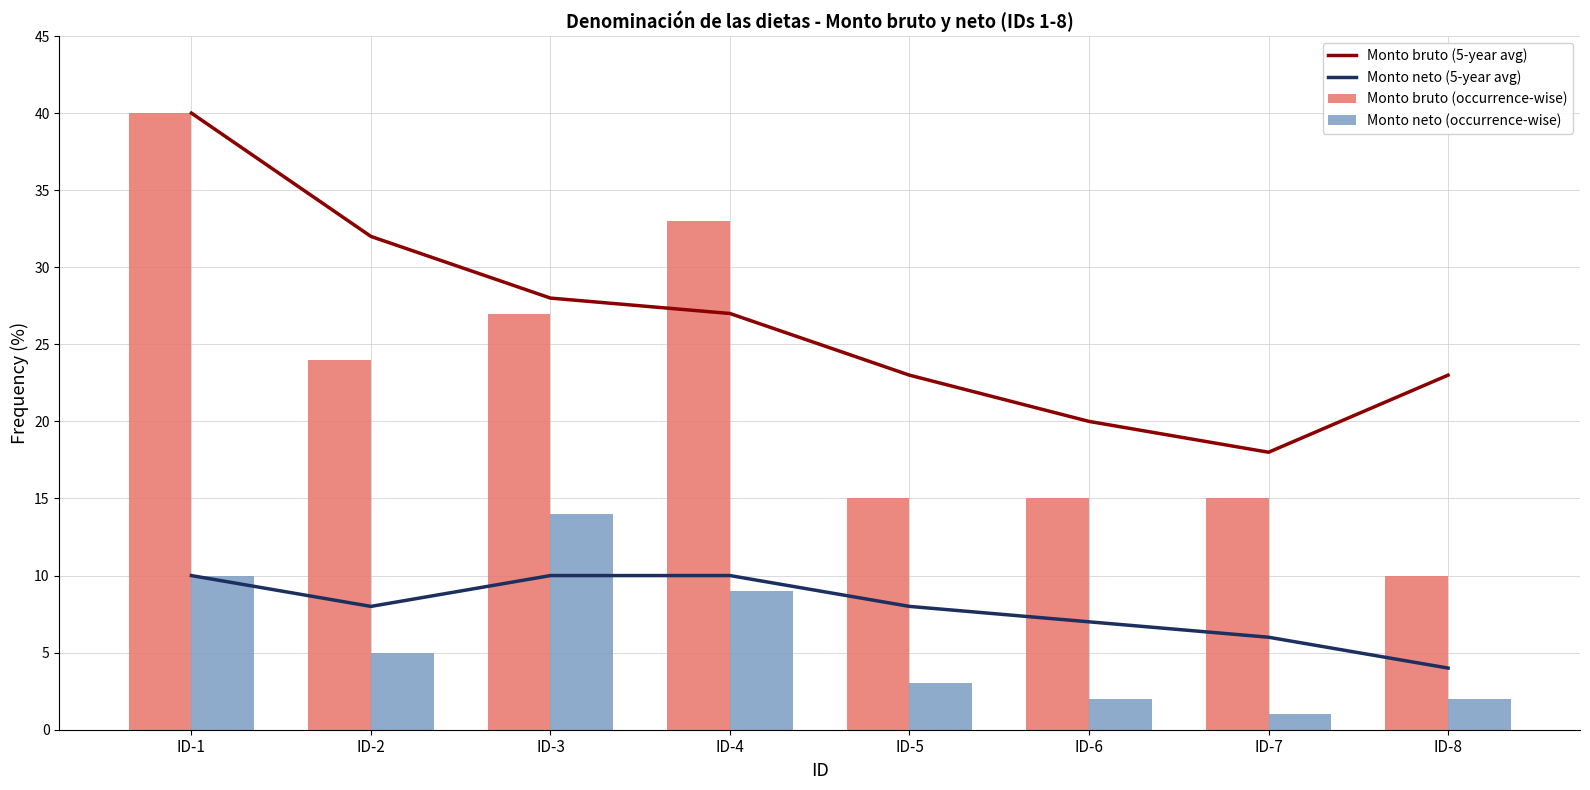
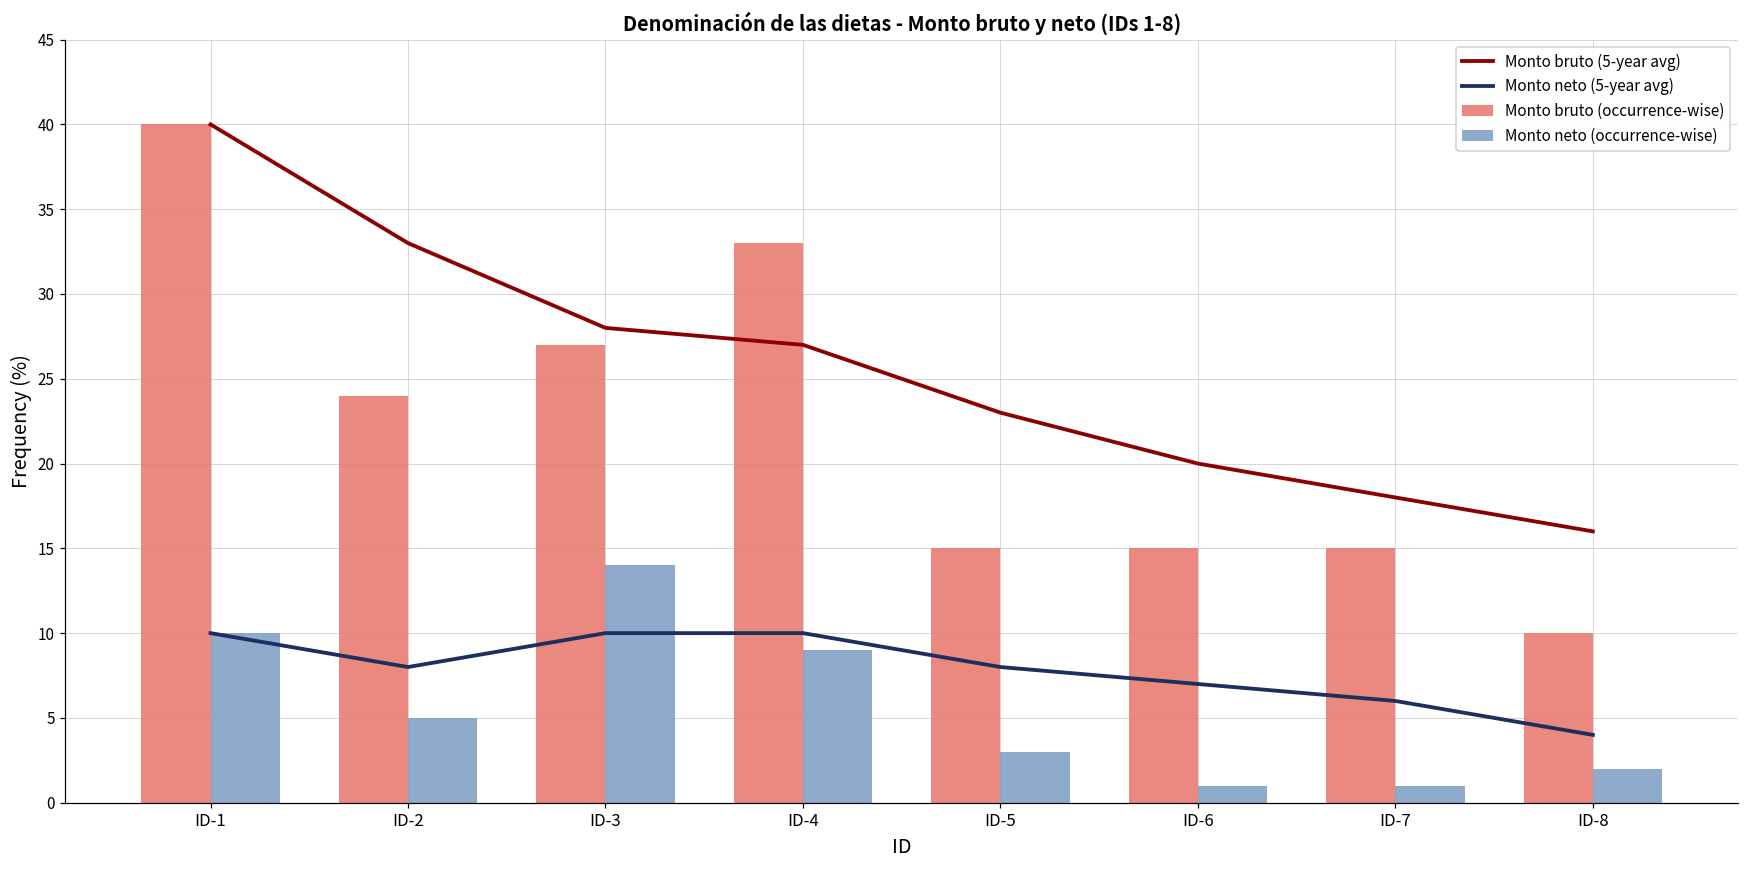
Monto bruto (5-year avg), ID-2: 32 -> 33
Monto neto (occurrence-wise), ID-6: 2 -> 1
Monto bruto (5-year avg), ID-8: 23 -> 16
